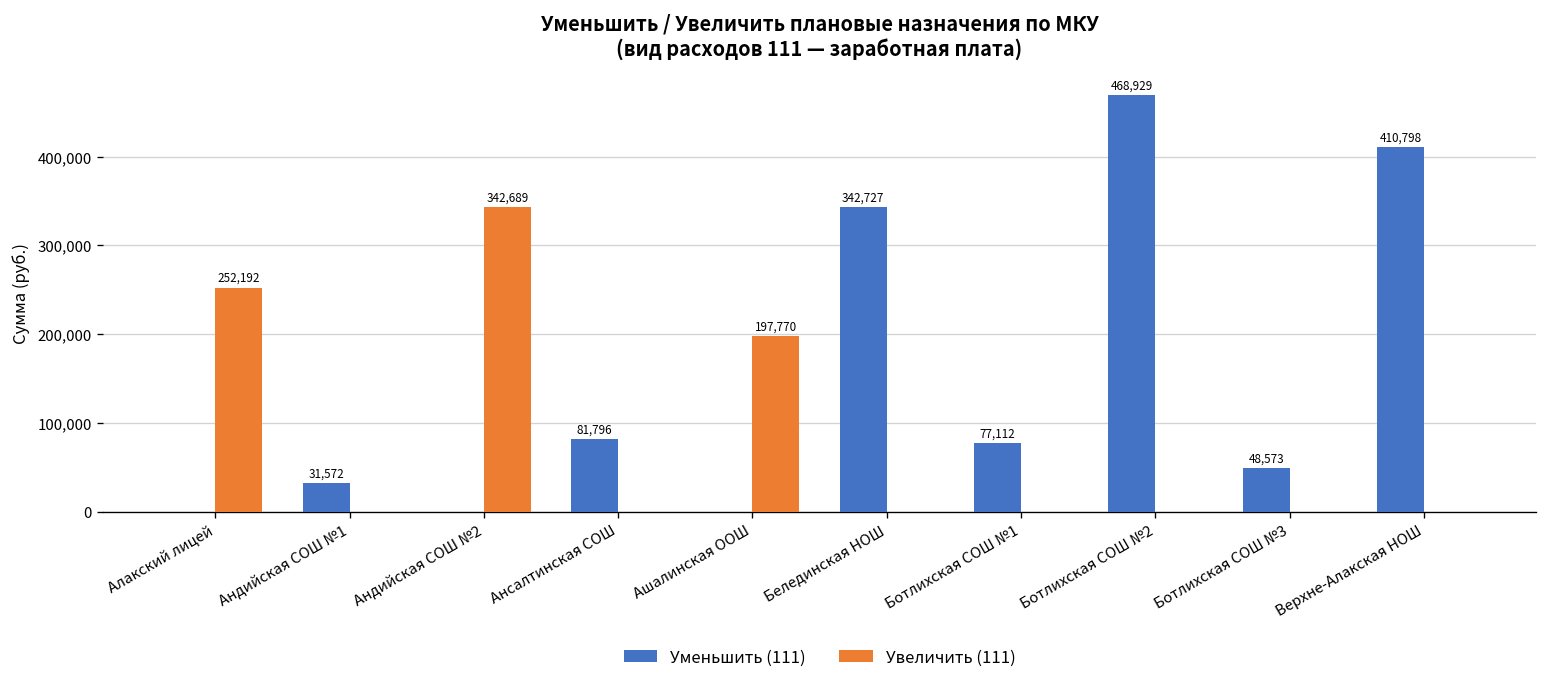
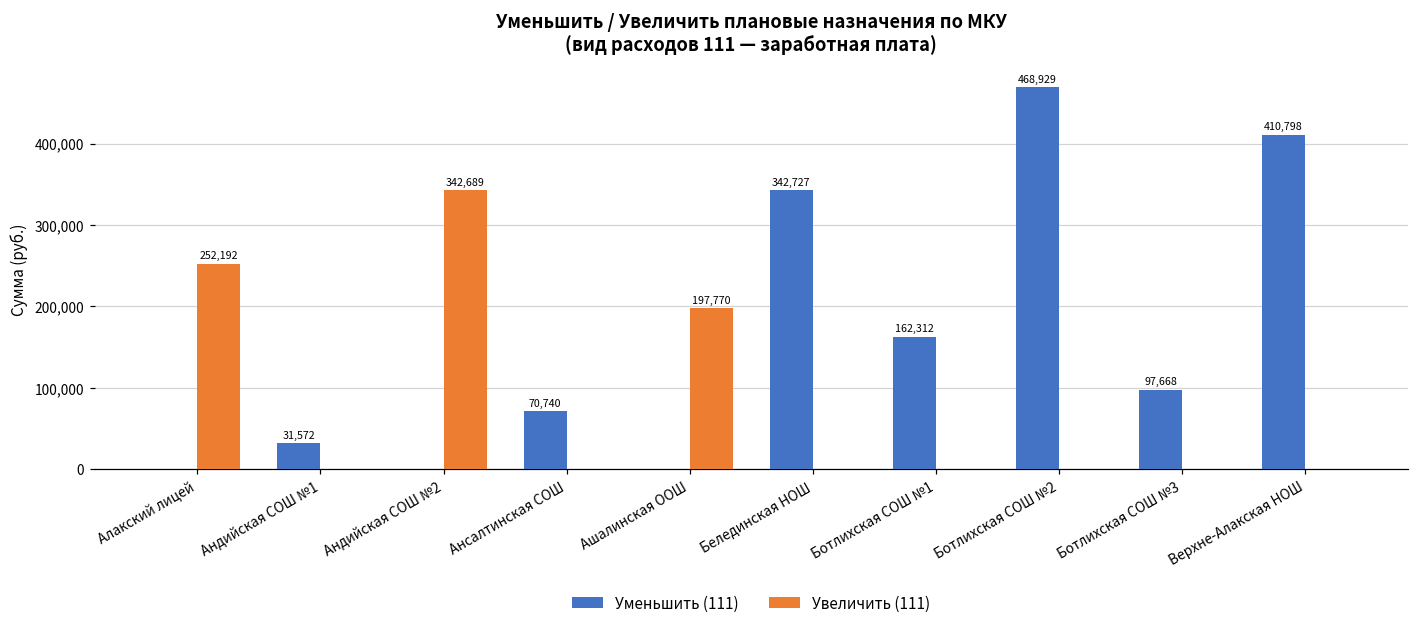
Уменьшить (111), Ансалтинская СОШ: 81,796 -> 70,740
Уменьшить (111), Ботлихская СОШ №1: 77,112 -> 162,312
Уменьшить (111), Ботлихская СОШ №3: 48,573 -> 97,668
